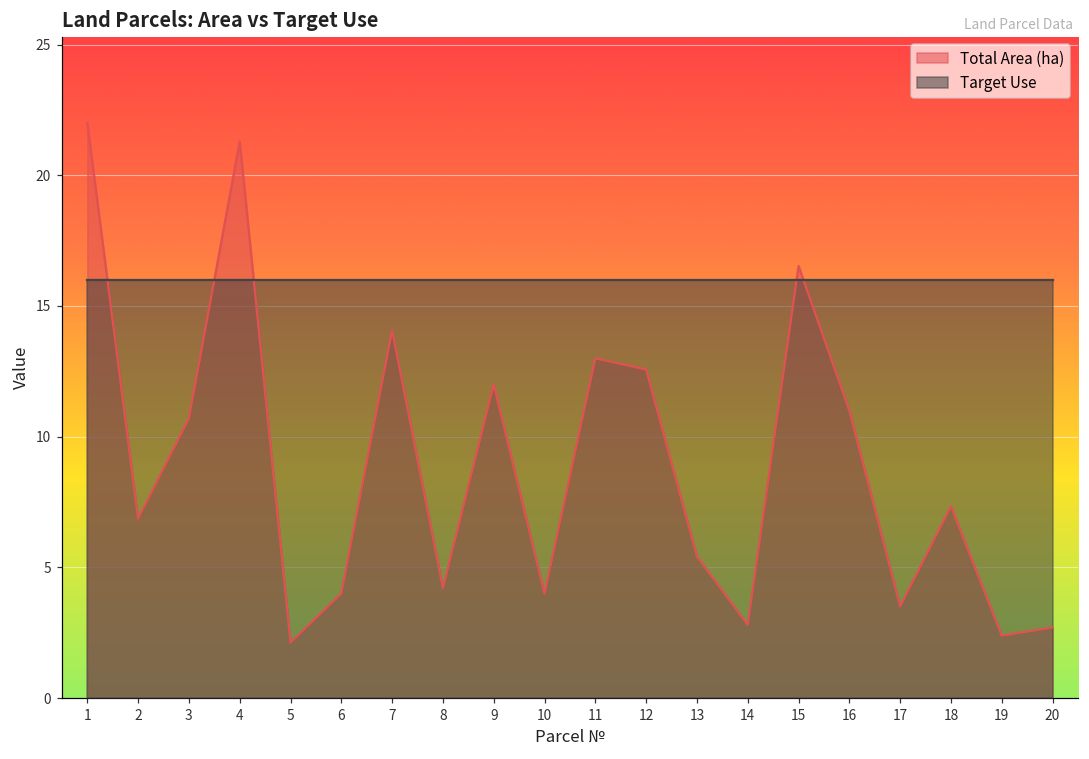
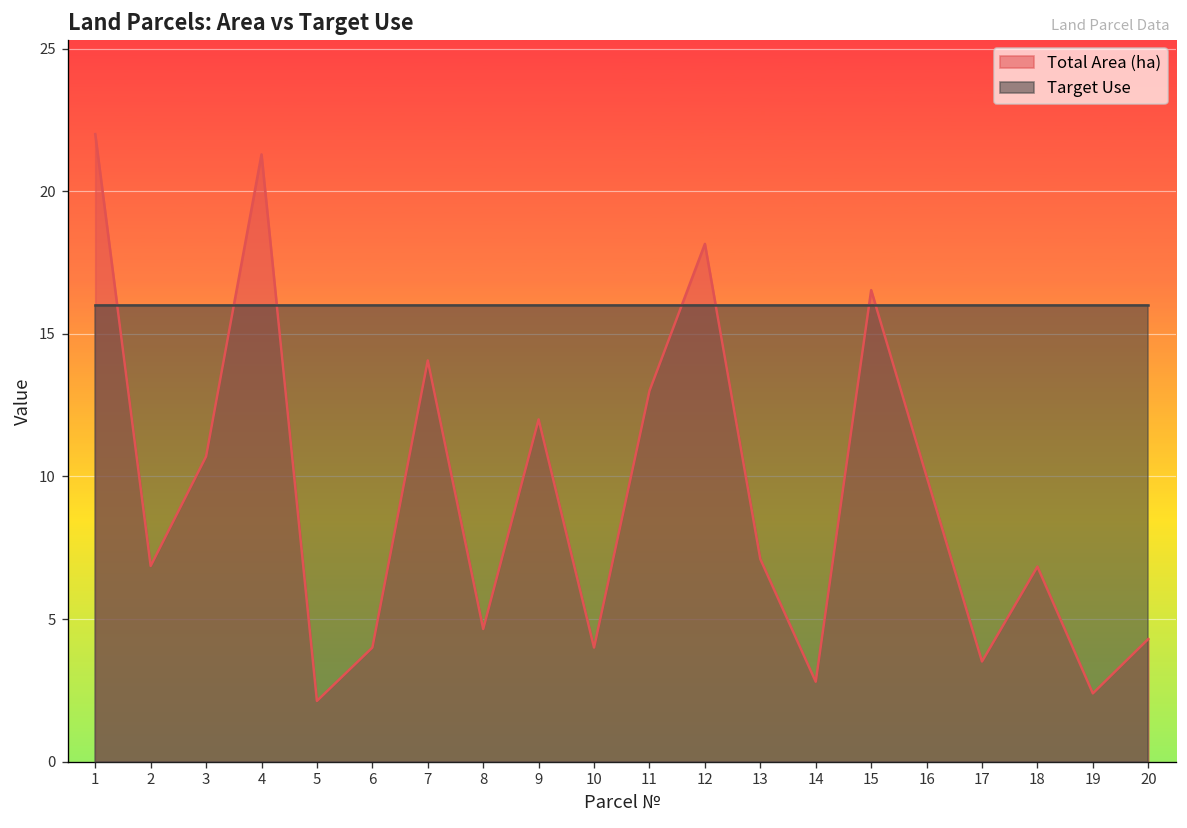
Total Area (ha), 8: 4.2 -> 4.7
Total Area (ha), 12: 12.6 -> 18.2
Total Area (ha), 13: 5.4 -> 7.1
Total Area (ha), 16: 11 -> 10
Total Area (ha), 18: 7.3 -> 6.8
Total Area (ha), 20: 2.7 -> 4.3
